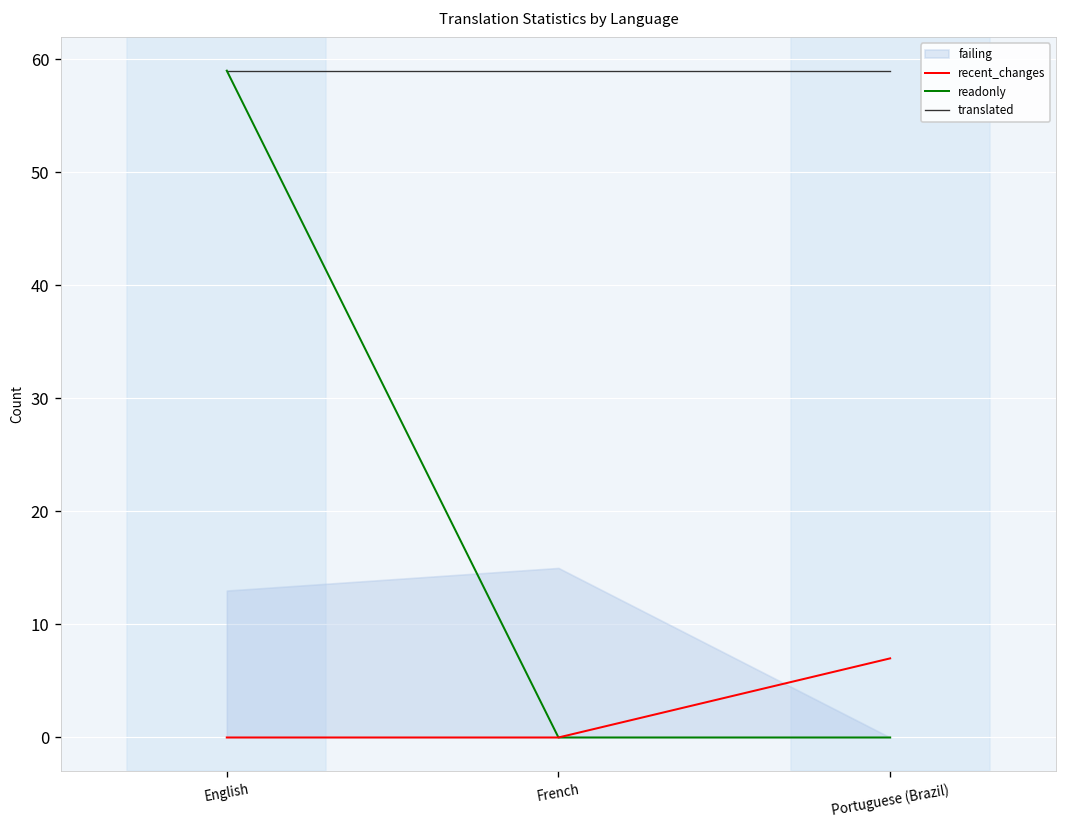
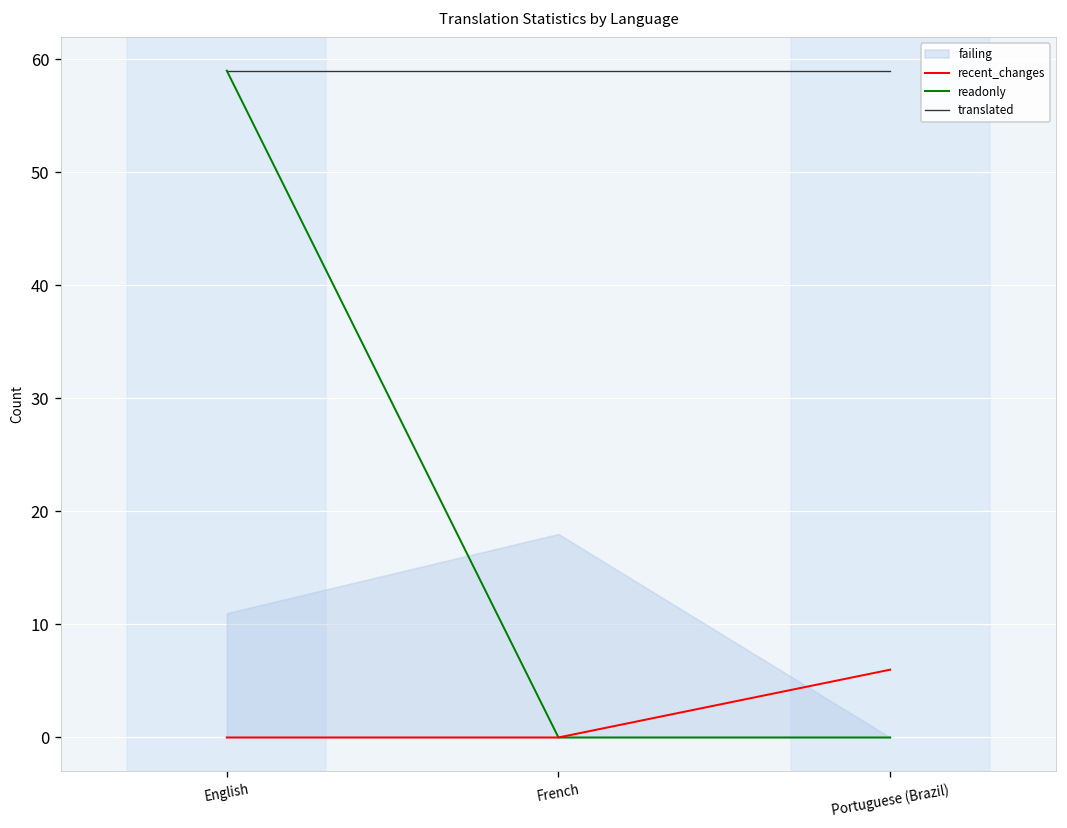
failing, English: 13 -> 11
failing, French: 15 -> 18
recent_changes, Portuguese (Brazil): 7 -> 6
